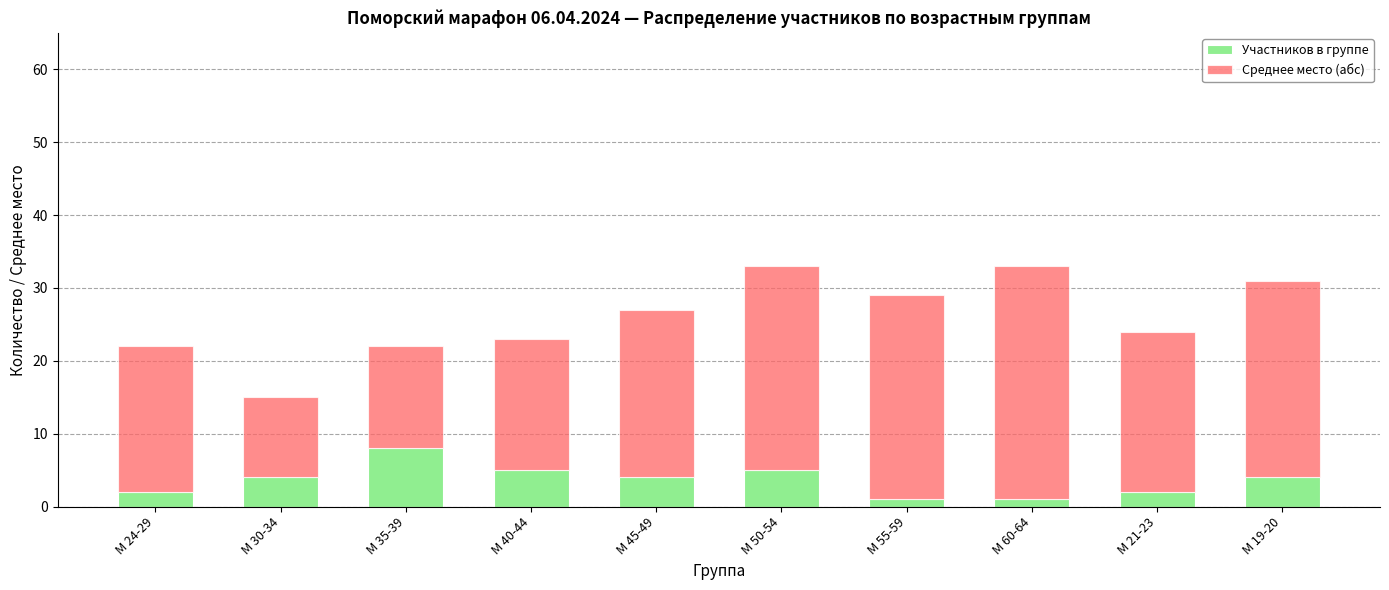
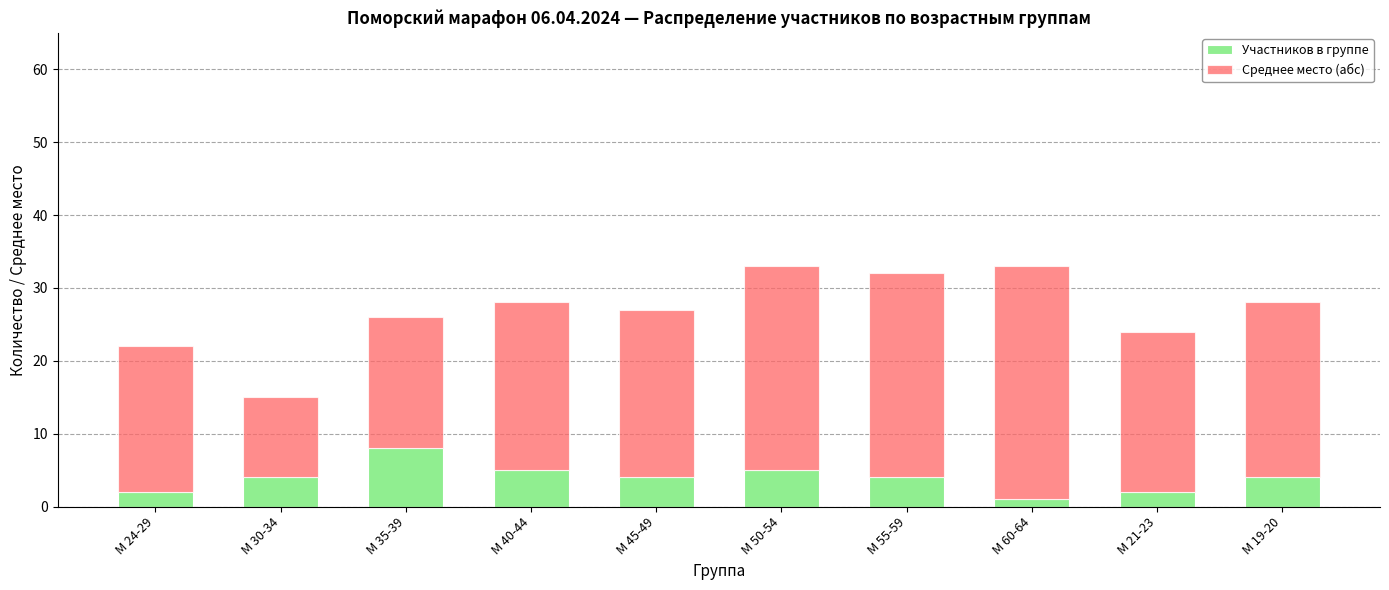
Среднее место (абс), М 35-39: 14 -> 18
Среднее место (абс), М 40-44: 18 -> 23
Участников в группе, М 55-59: 1 -> 4
Среднее место (абс), М 19-20: 27 -> 24
